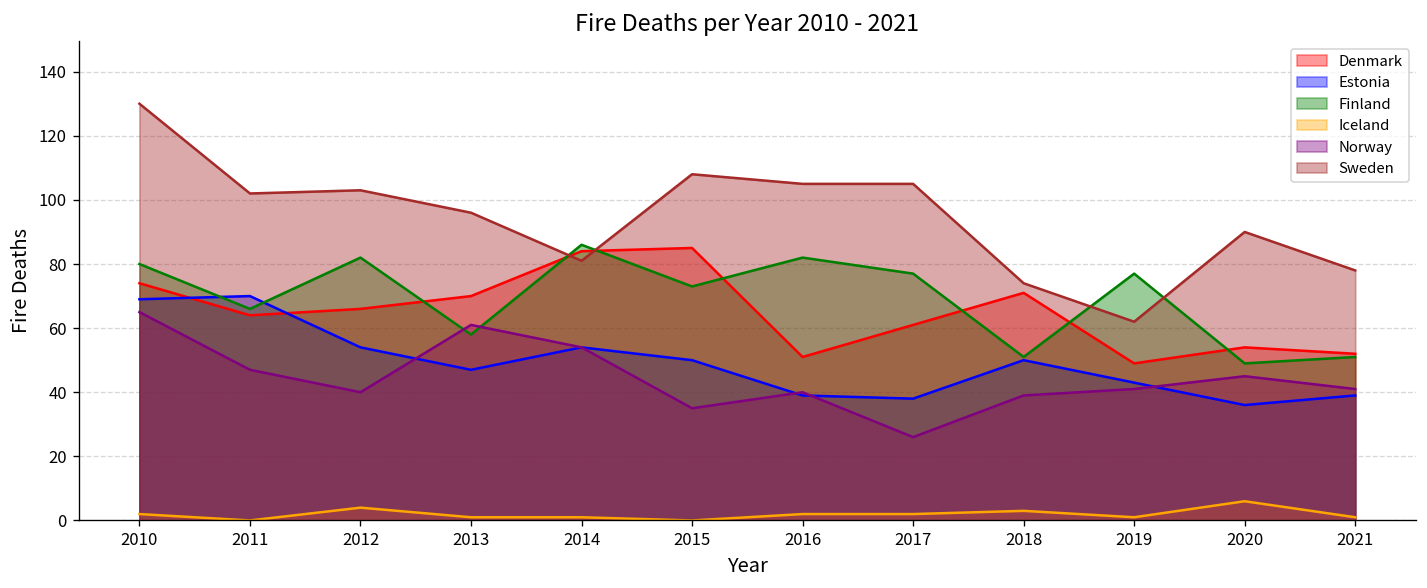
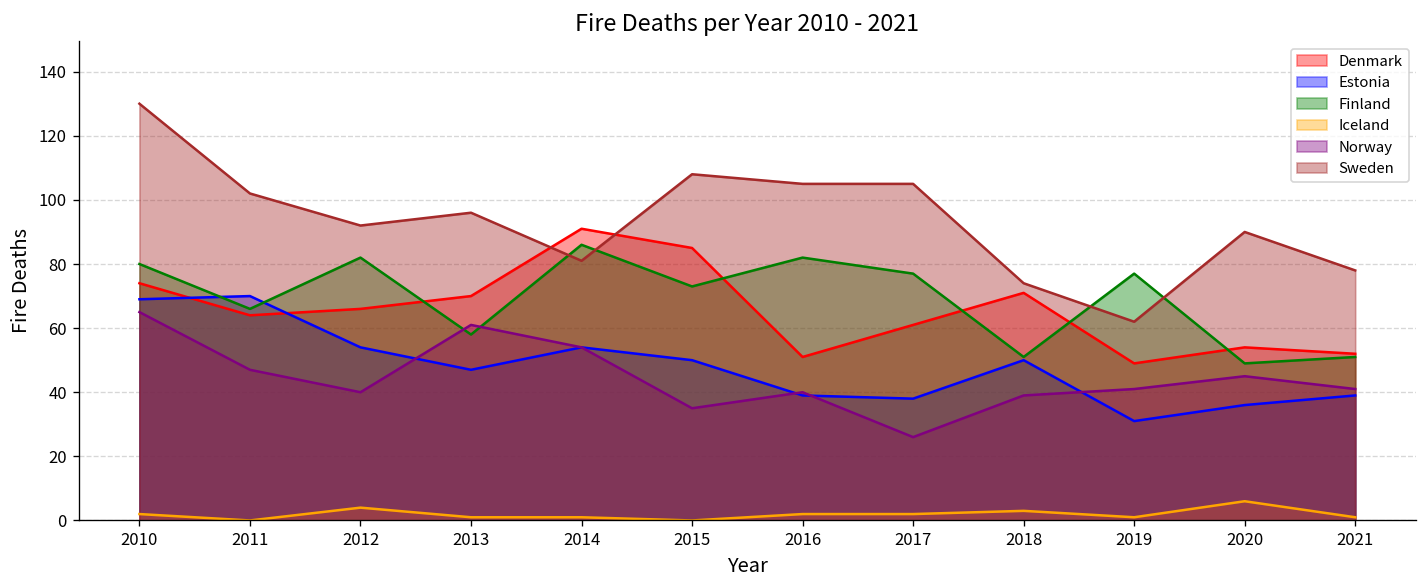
Sweden, 2012: 103 -> 92
Denmark, 2014: 84 -> 91
Estonia, 2019: 43 -> 31
